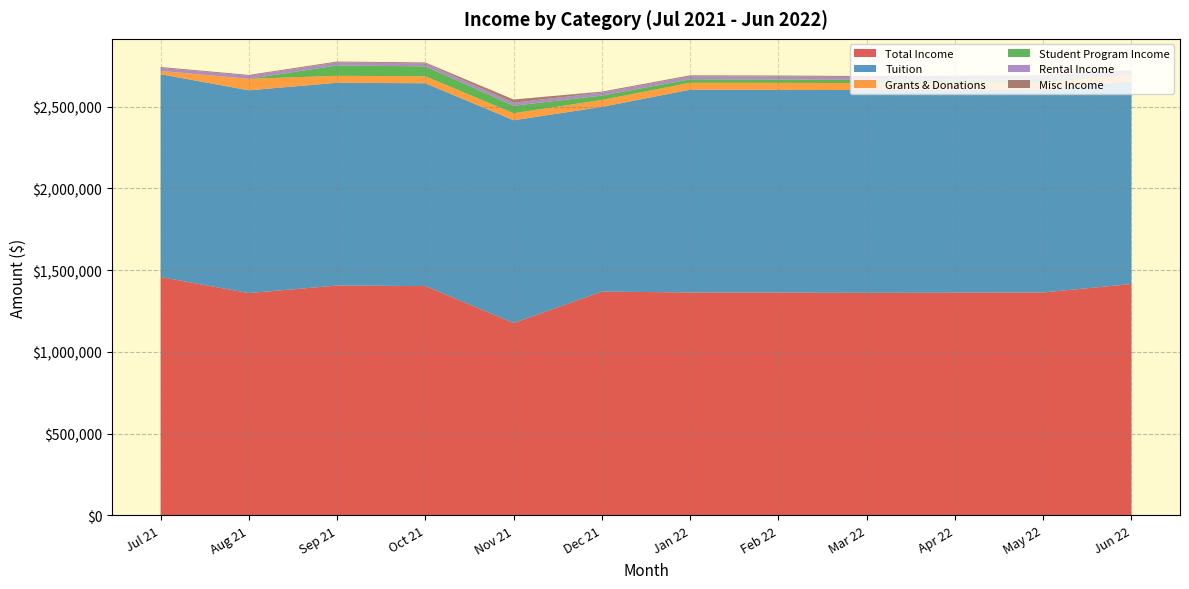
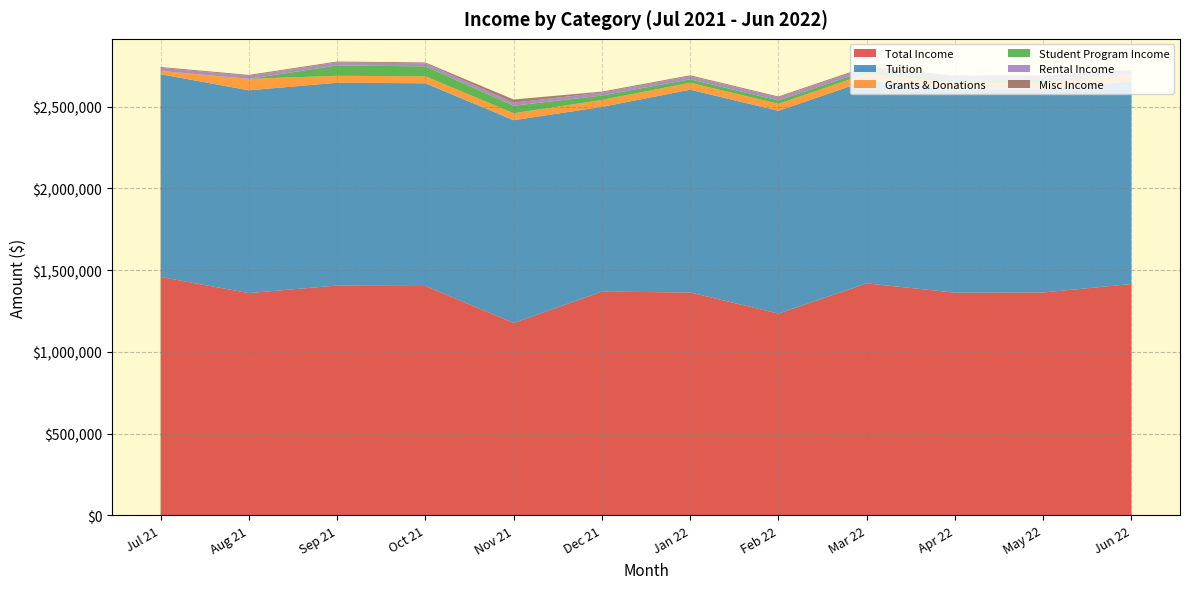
Total Income, Feb 22: $1,360,000 -> $1,230,000
Total Income, Mar 22: $1,360,000 -> $1,420,000
